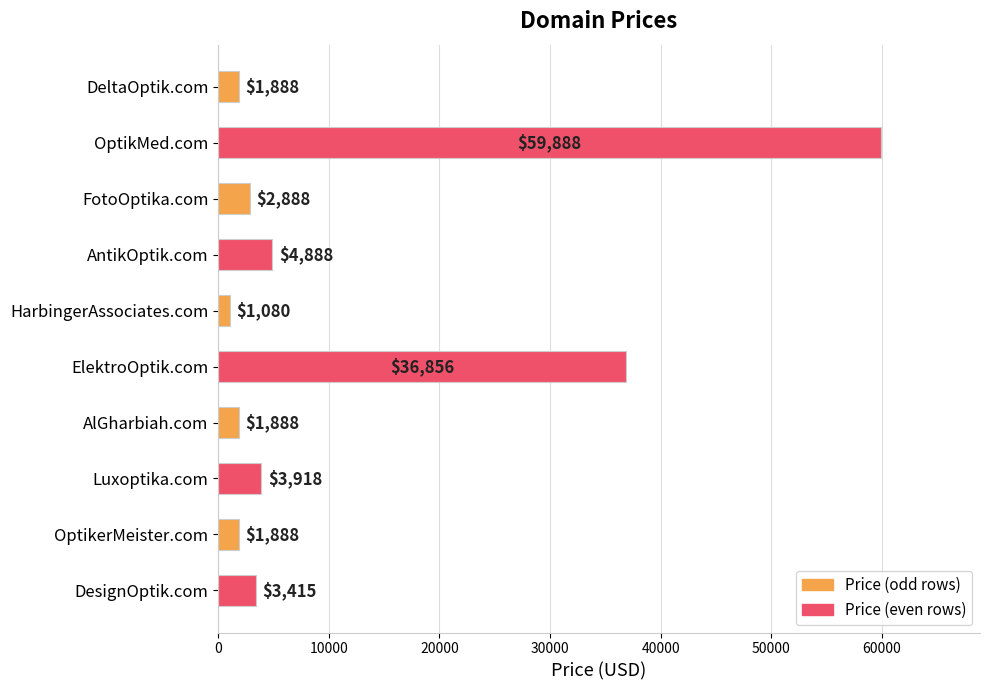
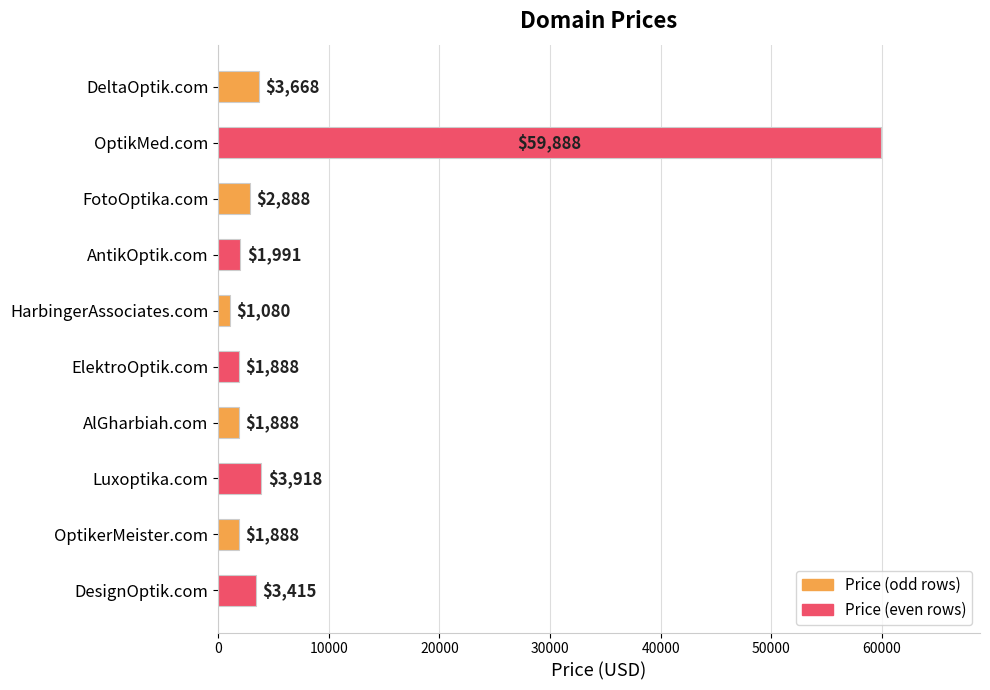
DeltaOptik.com: $1,888 -> $3,668
AntikOptik.com: $4,888 -> $1,991
ElektroOptik.com: $36,856 -> $1,888
